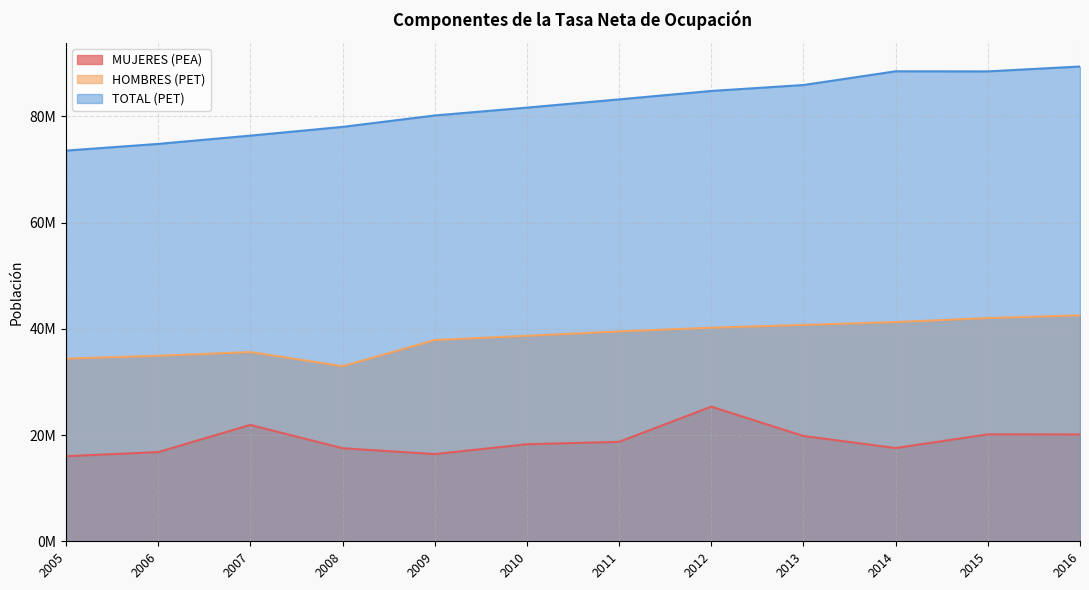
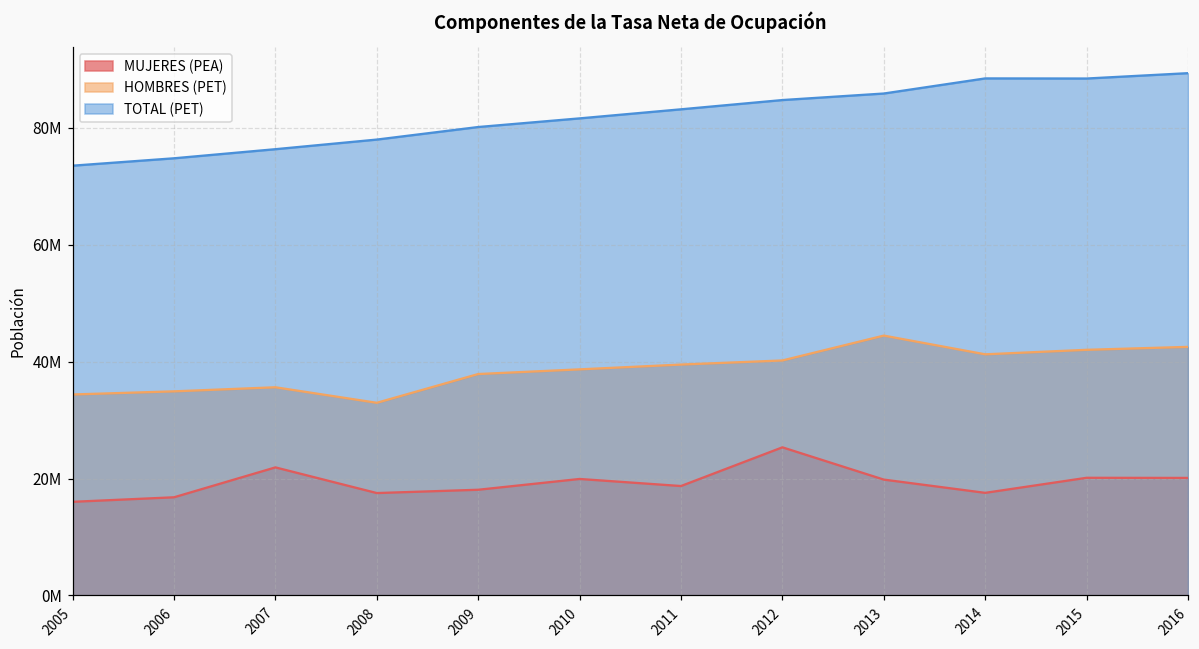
MUJERES (PEA), 2009: 16000000 -> 18000000
MUJERES (PEA), 2010: 18000000 -> 20000000
HOMBRES (PET), 2013: 41000000 -> 44000000
